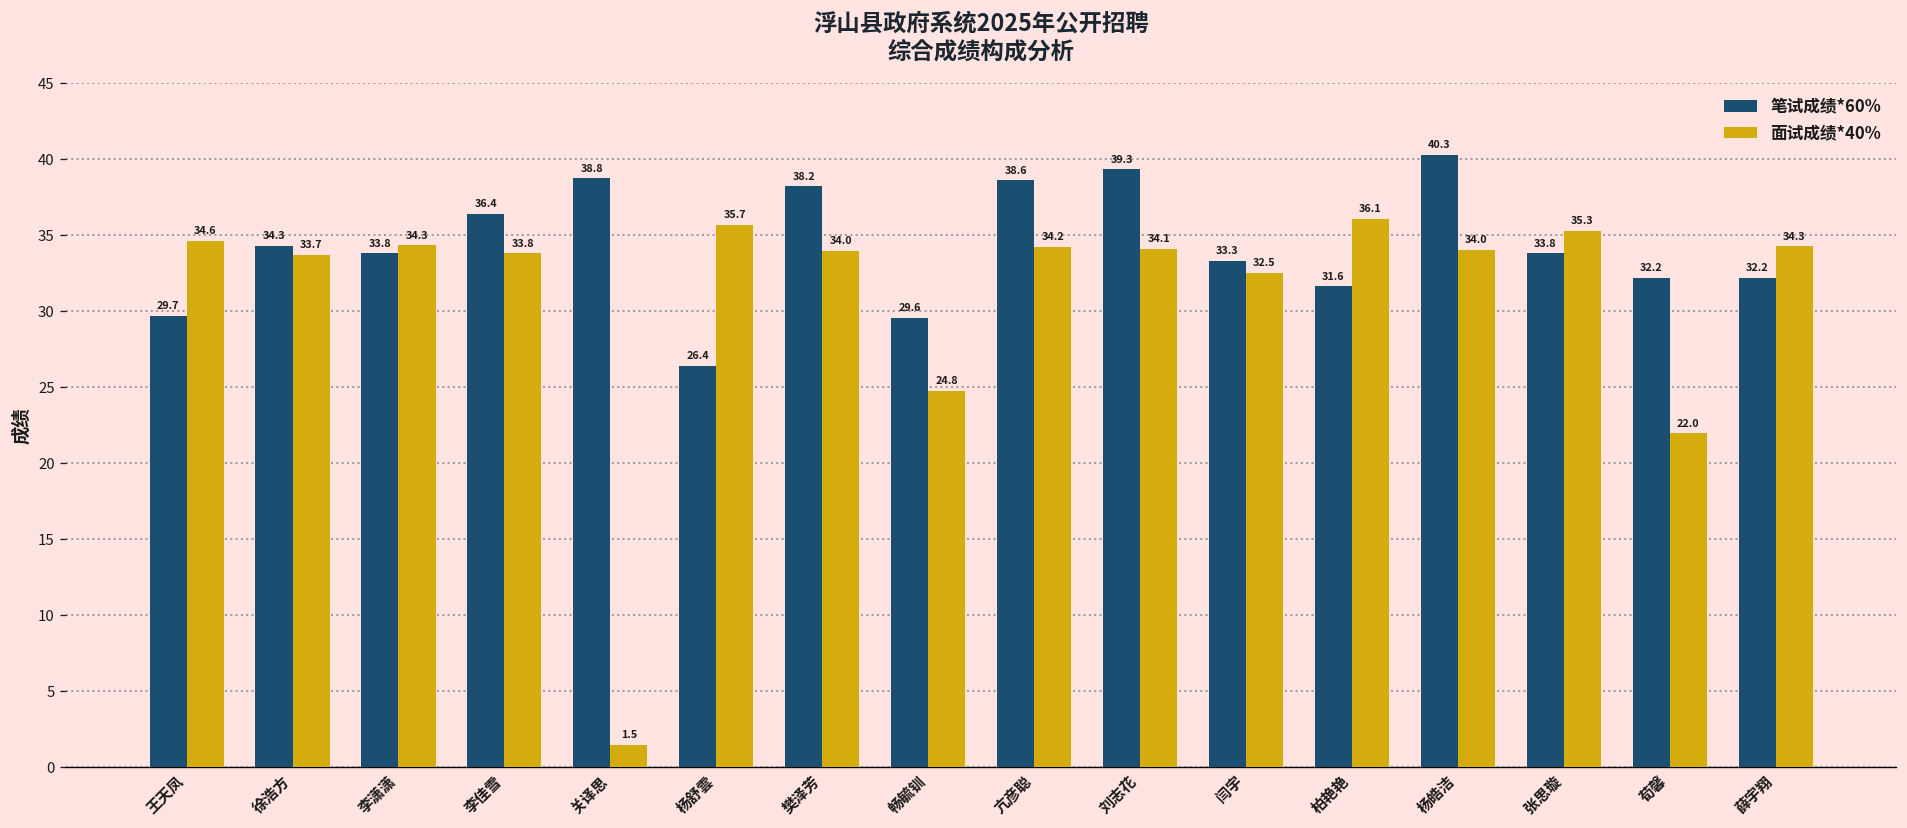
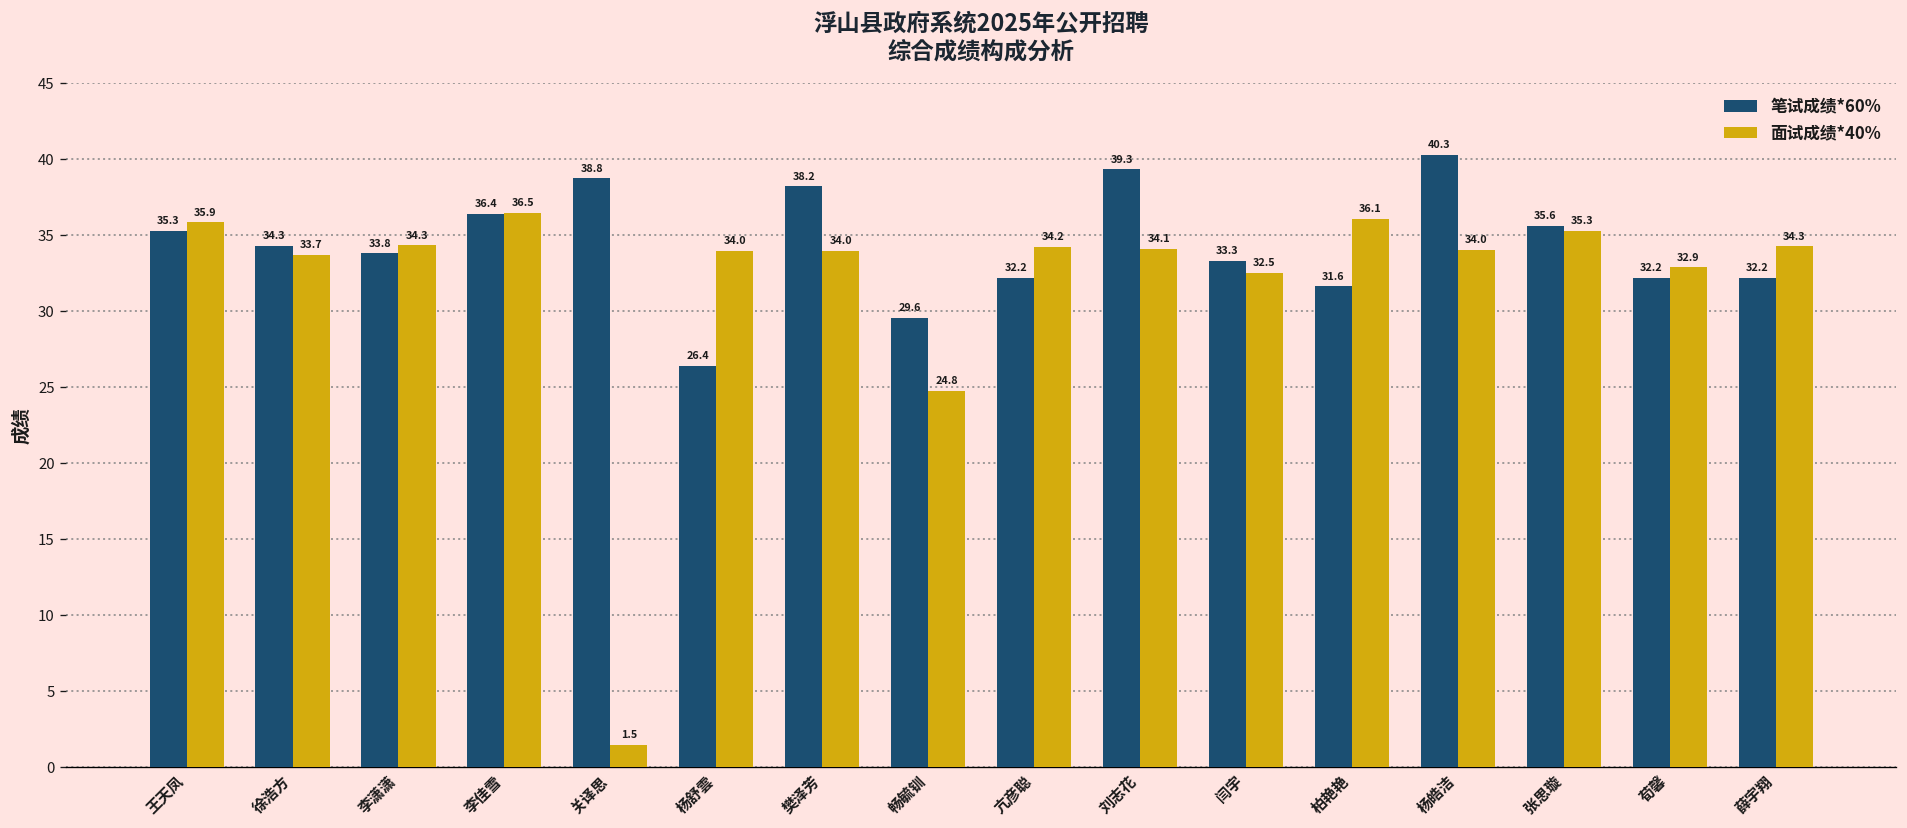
笔试成绩*60%, 王天凤: 29.7 -> 35.3
面试成绩*40%, 王天凤: 34.6 -> 35.9
面试成绩*40%, 李佳雪: 33.8 -> 36.5
面试成绩*40%, 杨舒雲: 35.7 -> 34.0
笔试成绩*60%, 亢彦聪: 38.6 -> 32.2
笔试成绩*60%, 张思璇: 33.8 -> 35.6
面试成绩*40%, 荀馨: 22.0 -> 32.9
